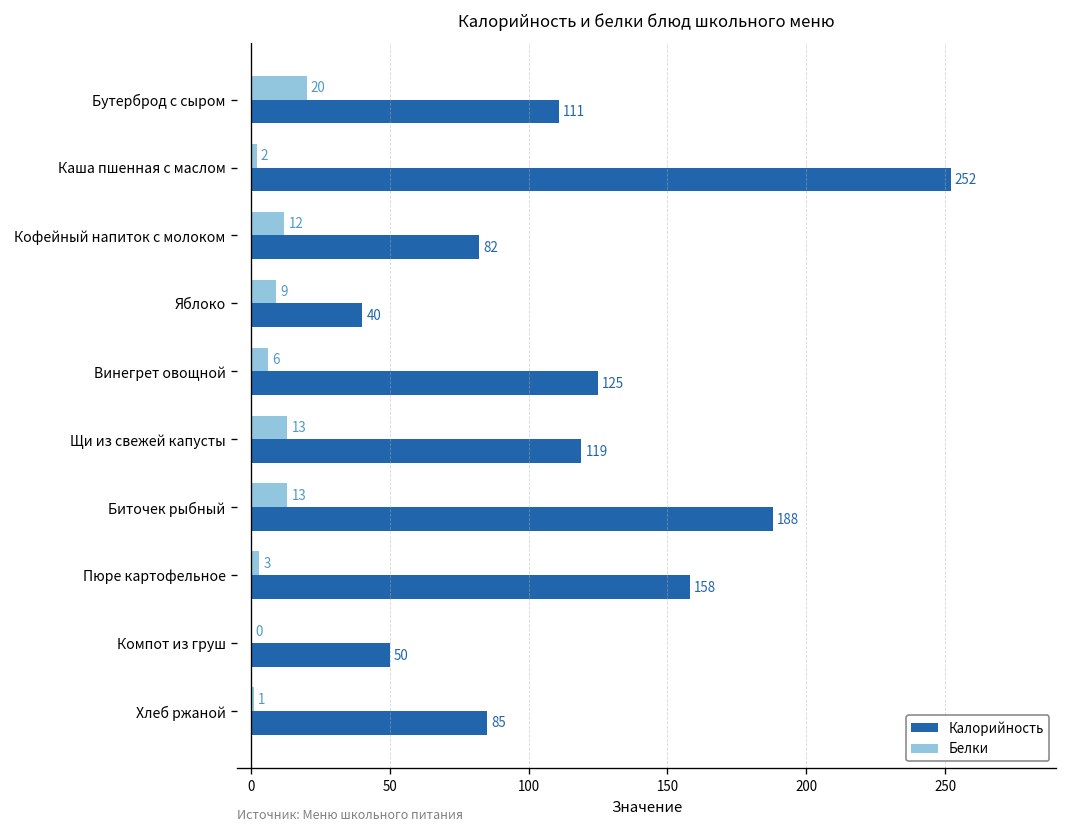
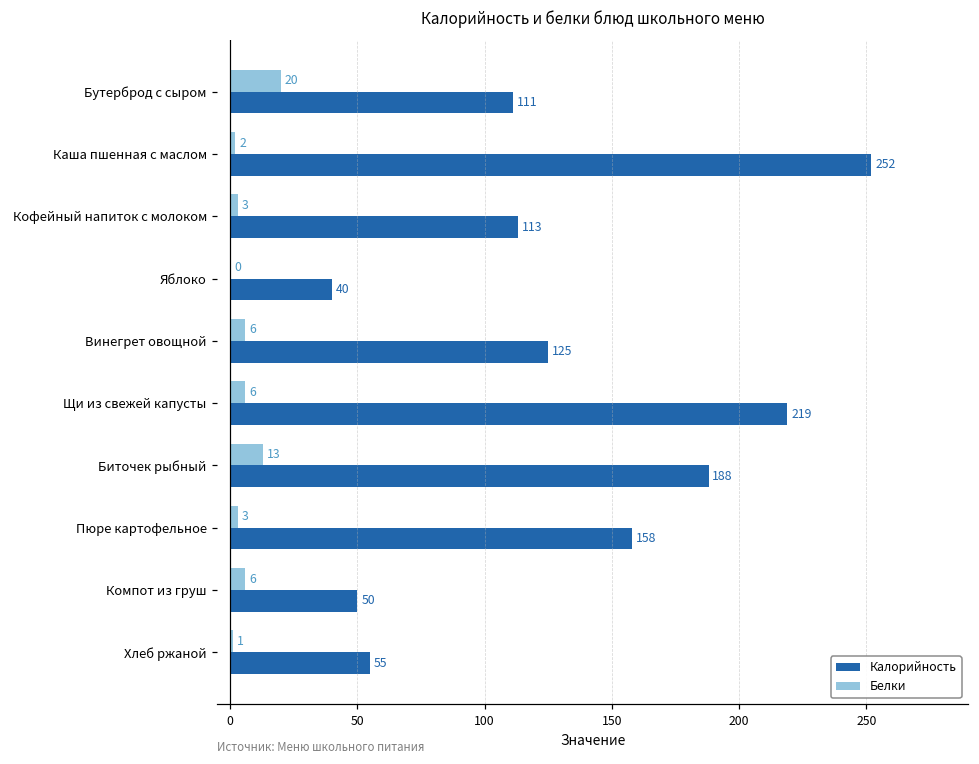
Белки, Кофейный напиток с молоком: 12 -> 3
Калорийность, Кофейный напиток с молоком: 82 -> 113
Белки, Яблоко: 9 -> 0
Белки, Щи из свежей капусты: 13 -> 6
Калорийность, Щи из свежей капусты: 119 -> 219
Белки, Компот из груш: 0 -> 6
Калорийность, Хлеб ржаной: 85 -> 55
